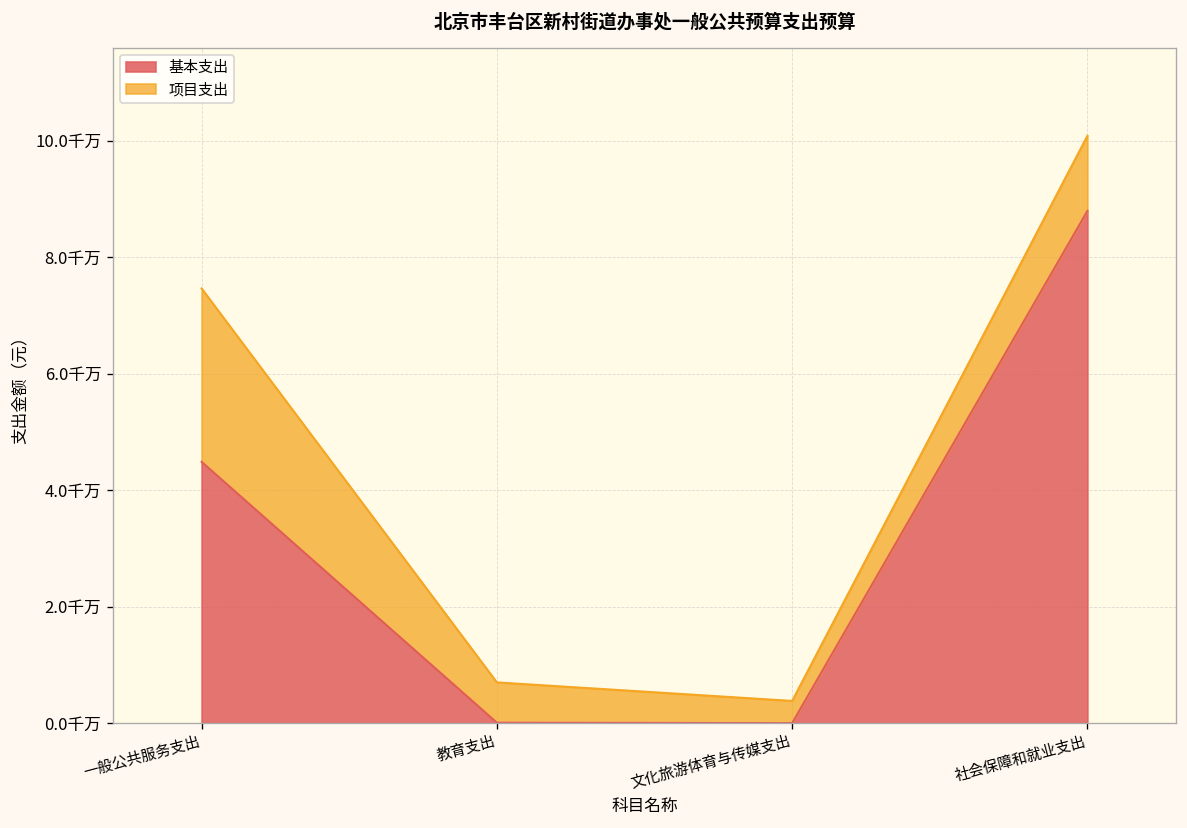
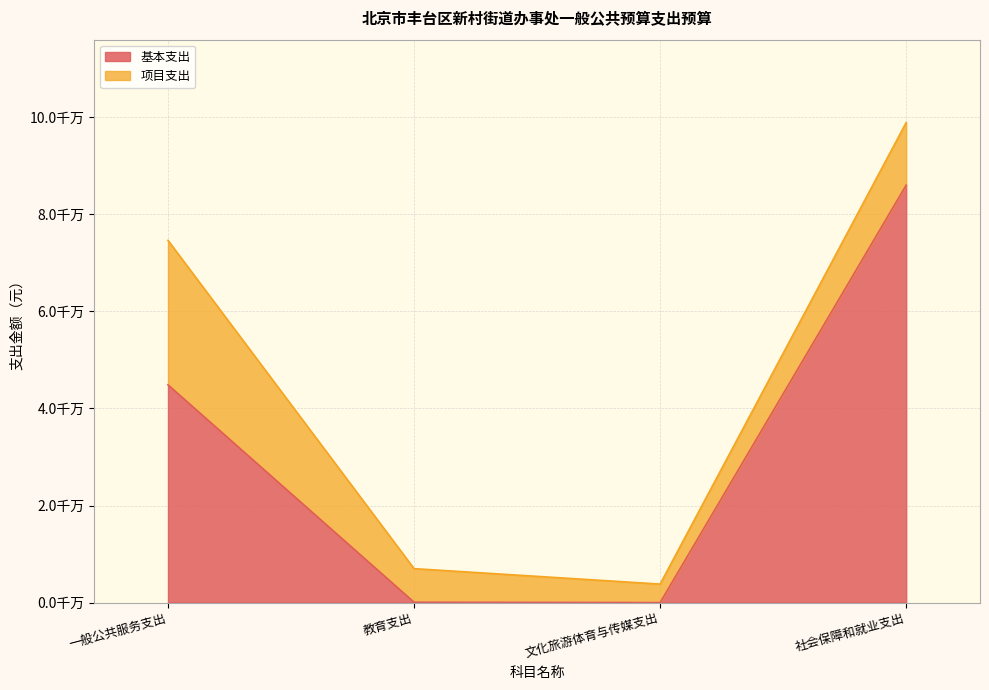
基本支出, 社会保障和就业支出: 8.8千万 -> 8.6千万
